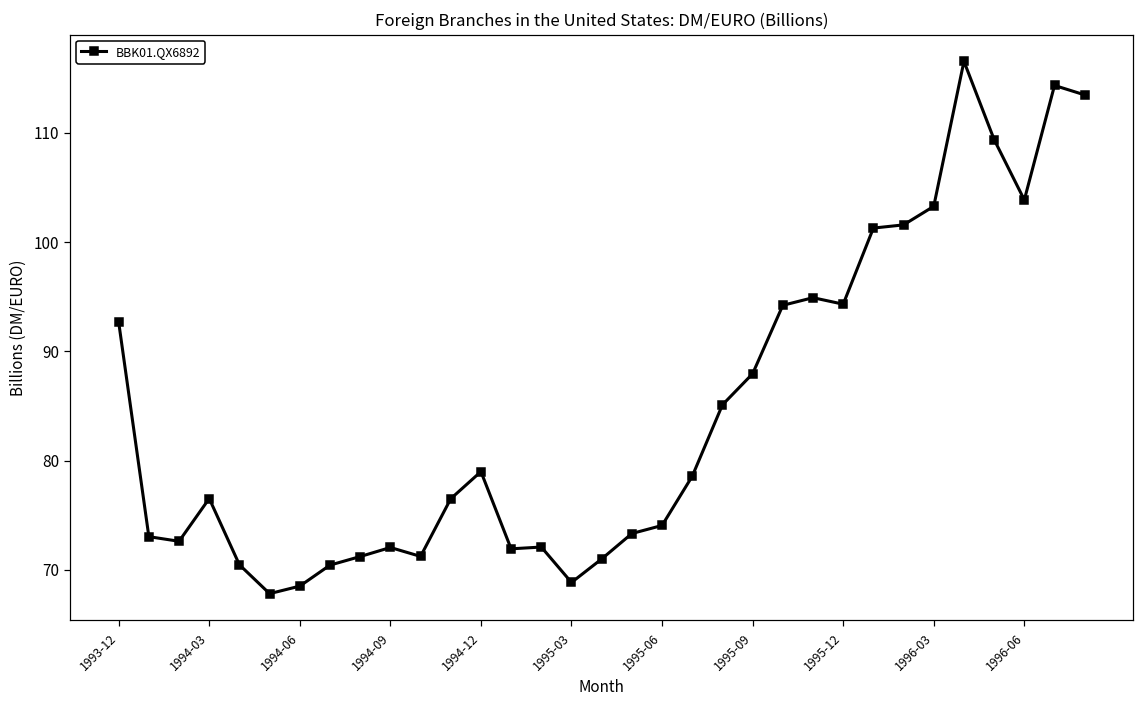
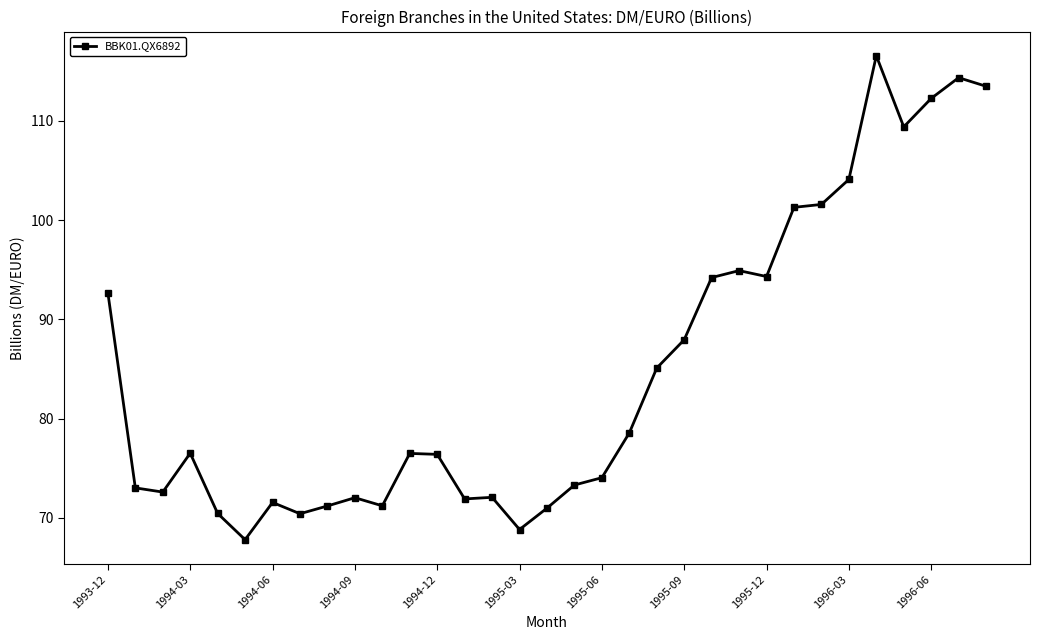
1994-06: 68 -> 72
1994-12: 79 -> 76
1996-03: 103 -> 104
1996-06: 104 -> 112
